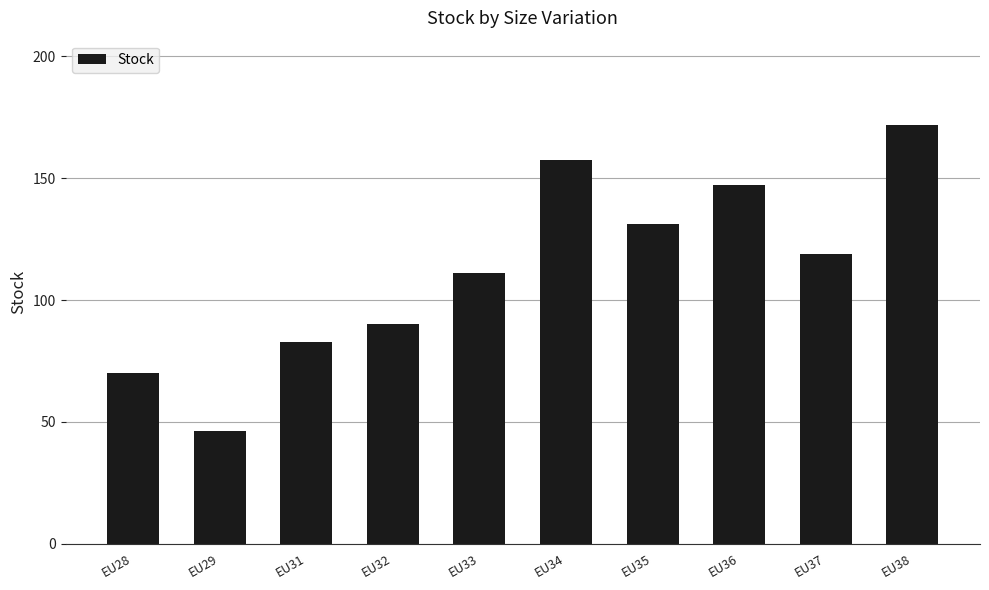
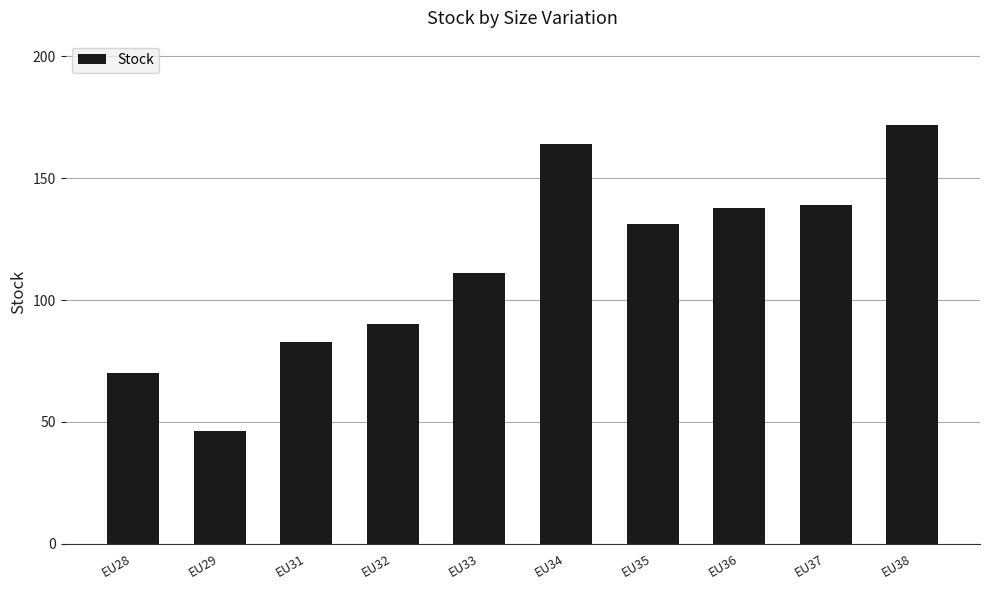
EU34: 157 -> 164
EU36: 147 -> 138
EU37: 119 -> 139
